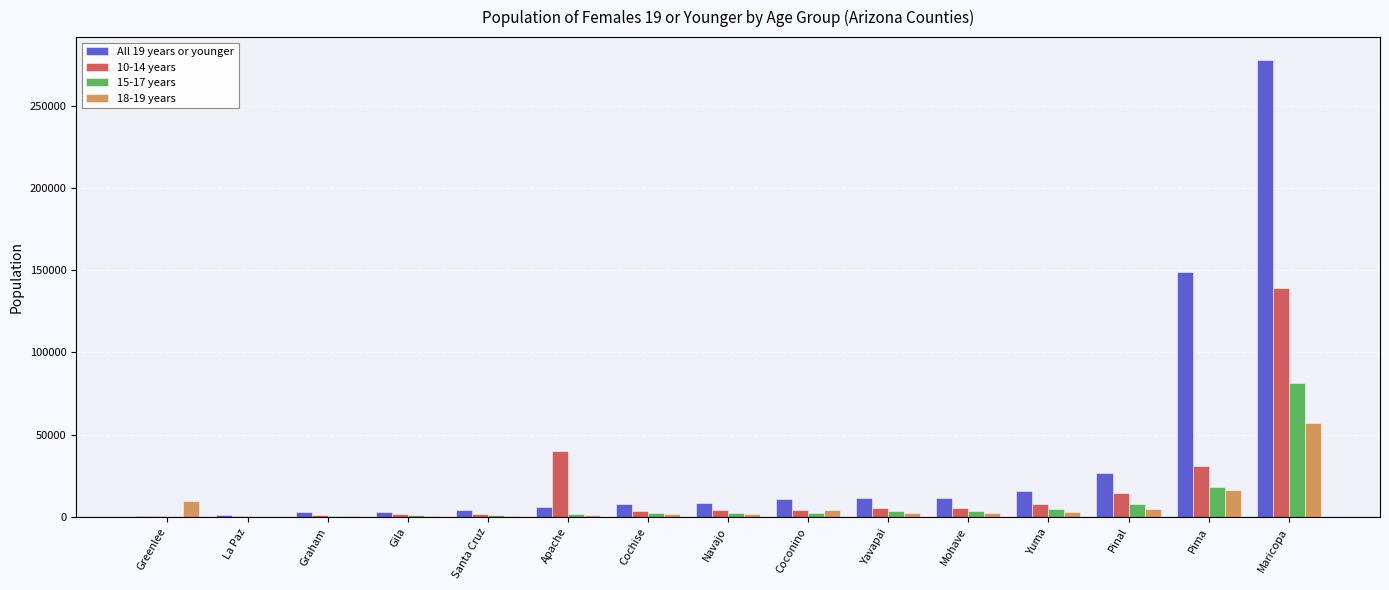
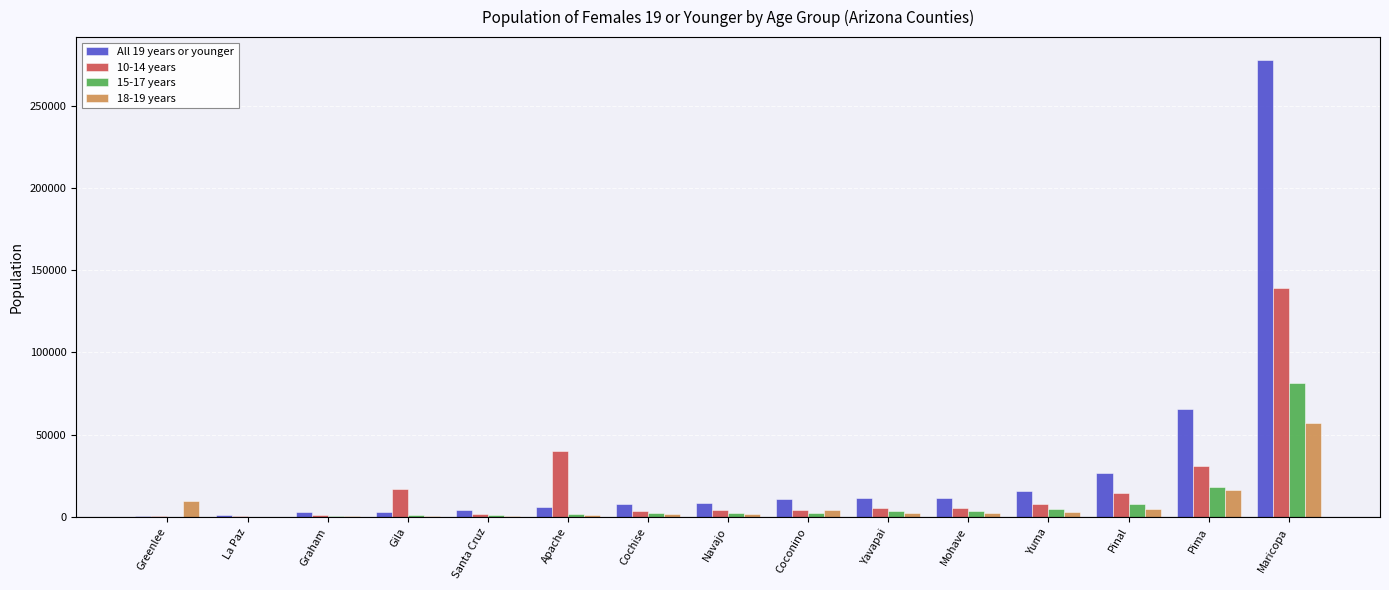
10-14 years, Gila: 2000 -> 17000
All 19 years or younger, Pima: 149000 -> 65000
